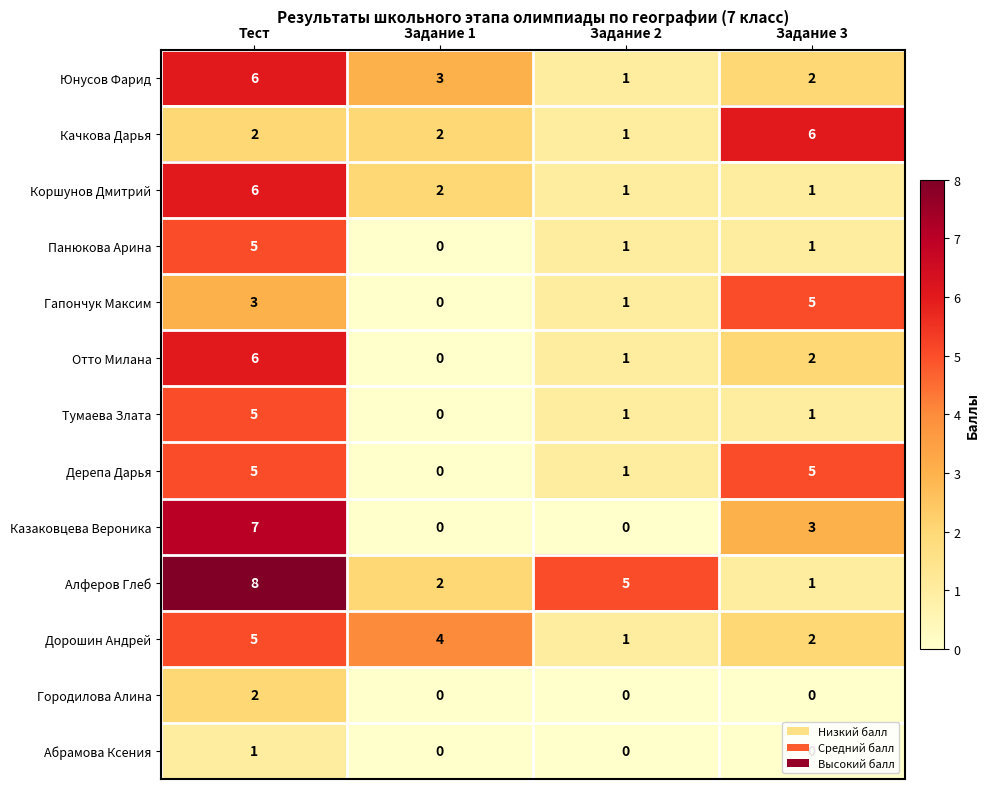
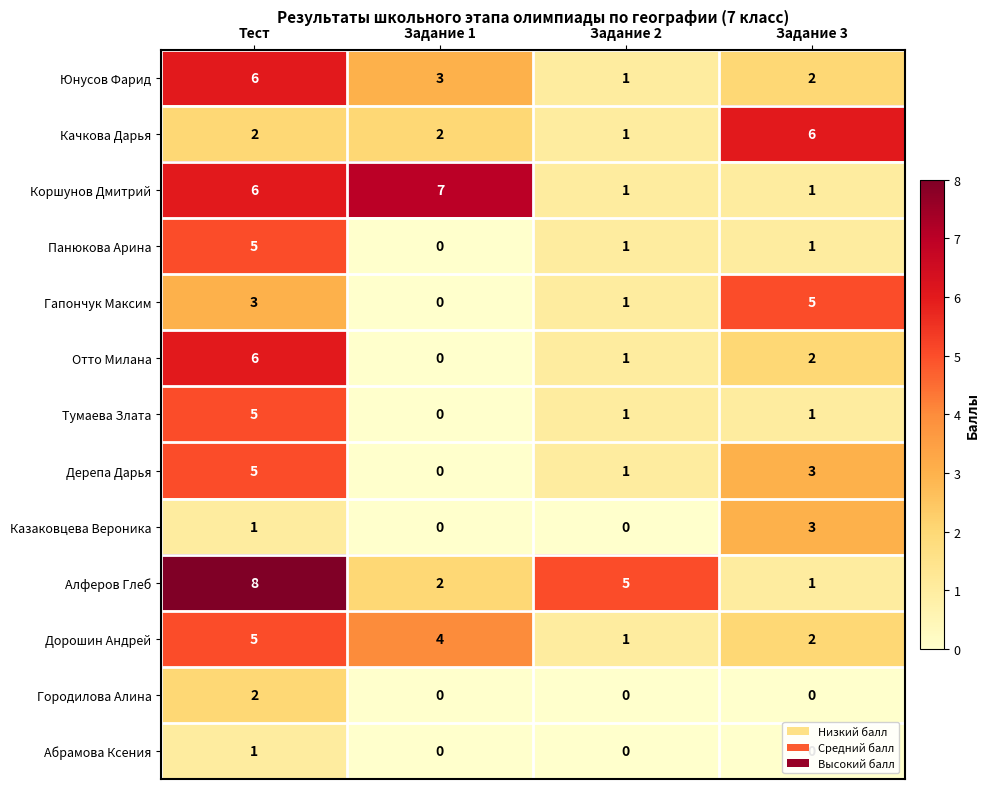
Коршунов Дмитрий, Задание 1: 2 -> 7
Дерепа Дарья, Задание 3: 5 -> 3
Казаковцева Вероника, Тест: 7 -> 1
